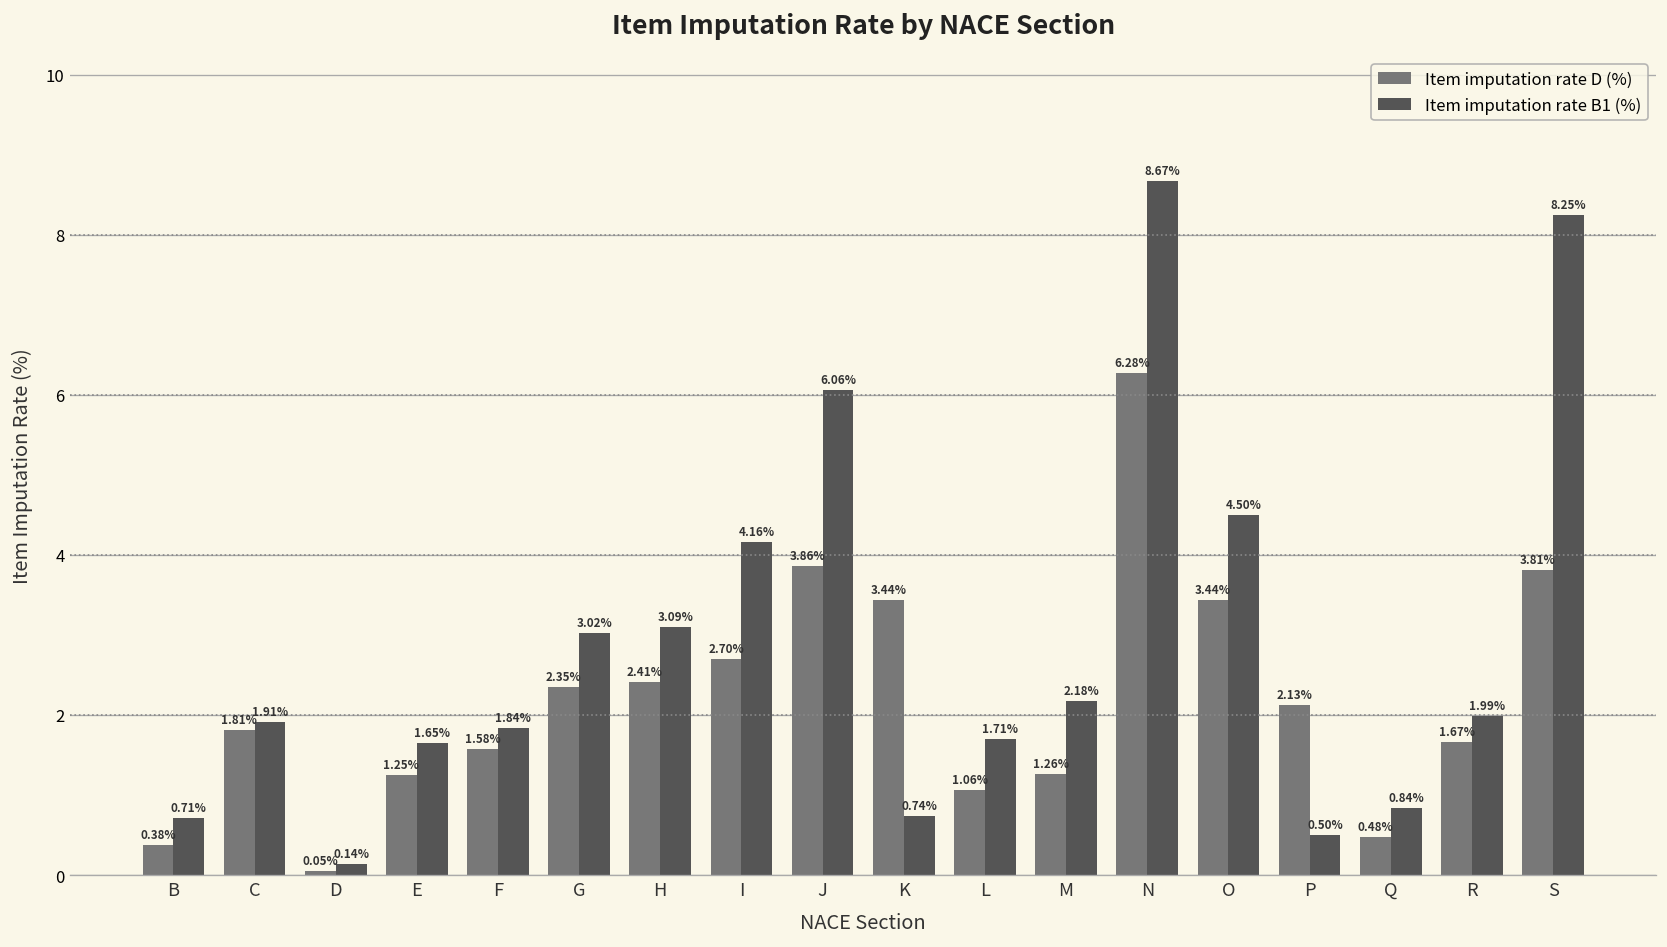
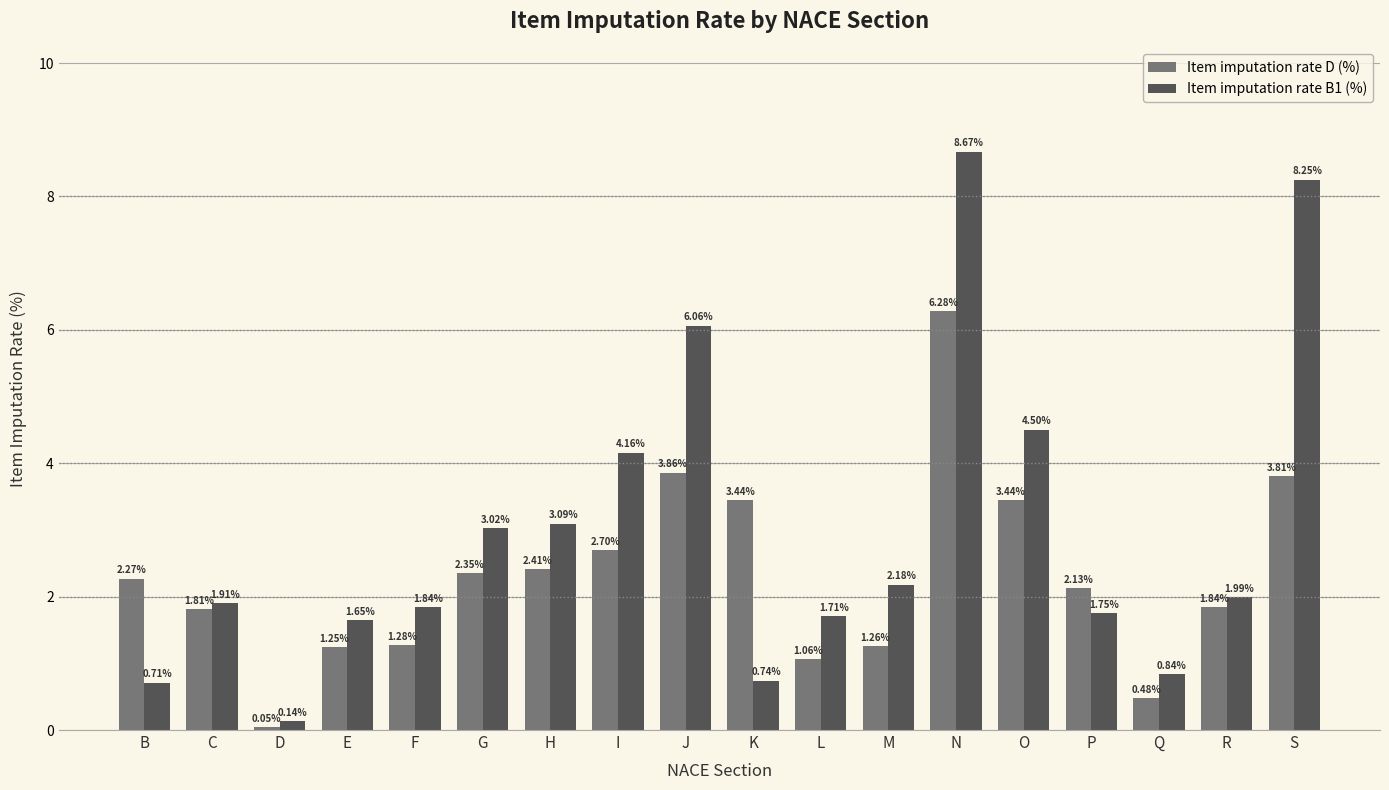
Item imputation rate D (%), B: 0.38% -> 2.27%
Item imputation rate D (%), F: 1.58% -> 1.28%
Item imputation rate B1 (%), P: 0.50% -> 1.75%
Item imputation rate D (%), R: 1.67% -> 1.84%
